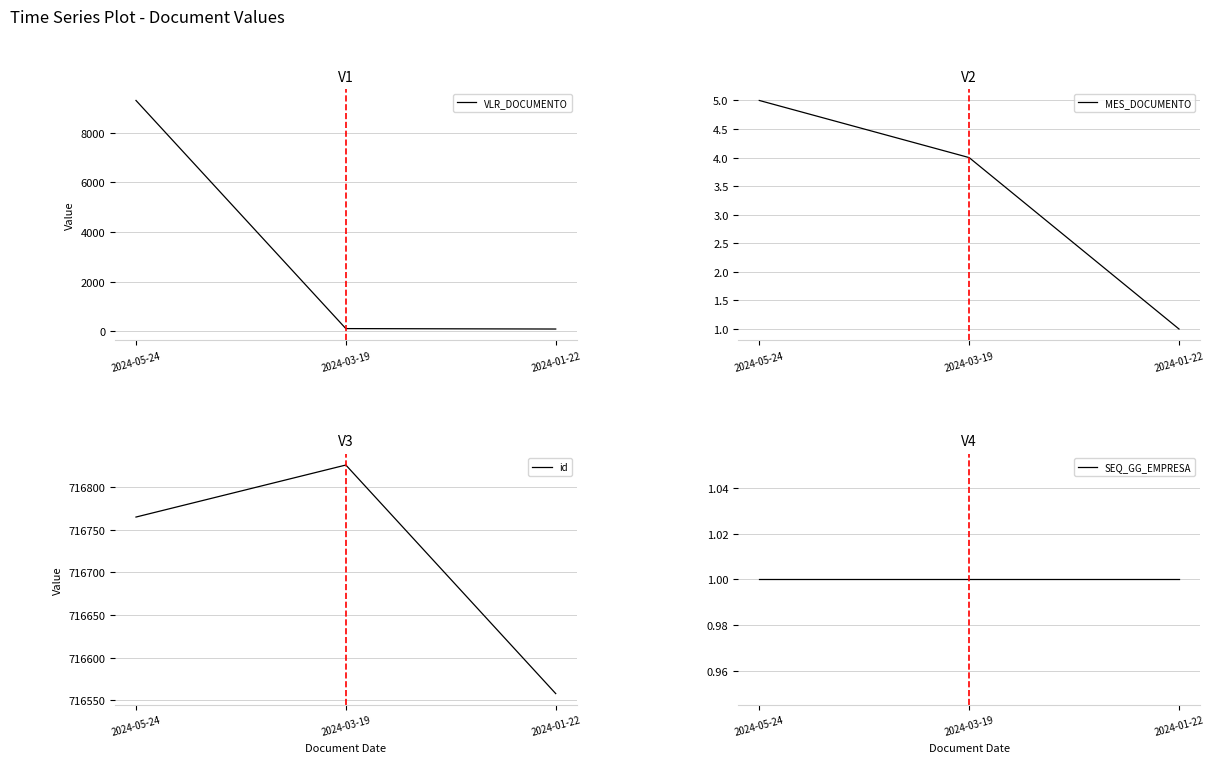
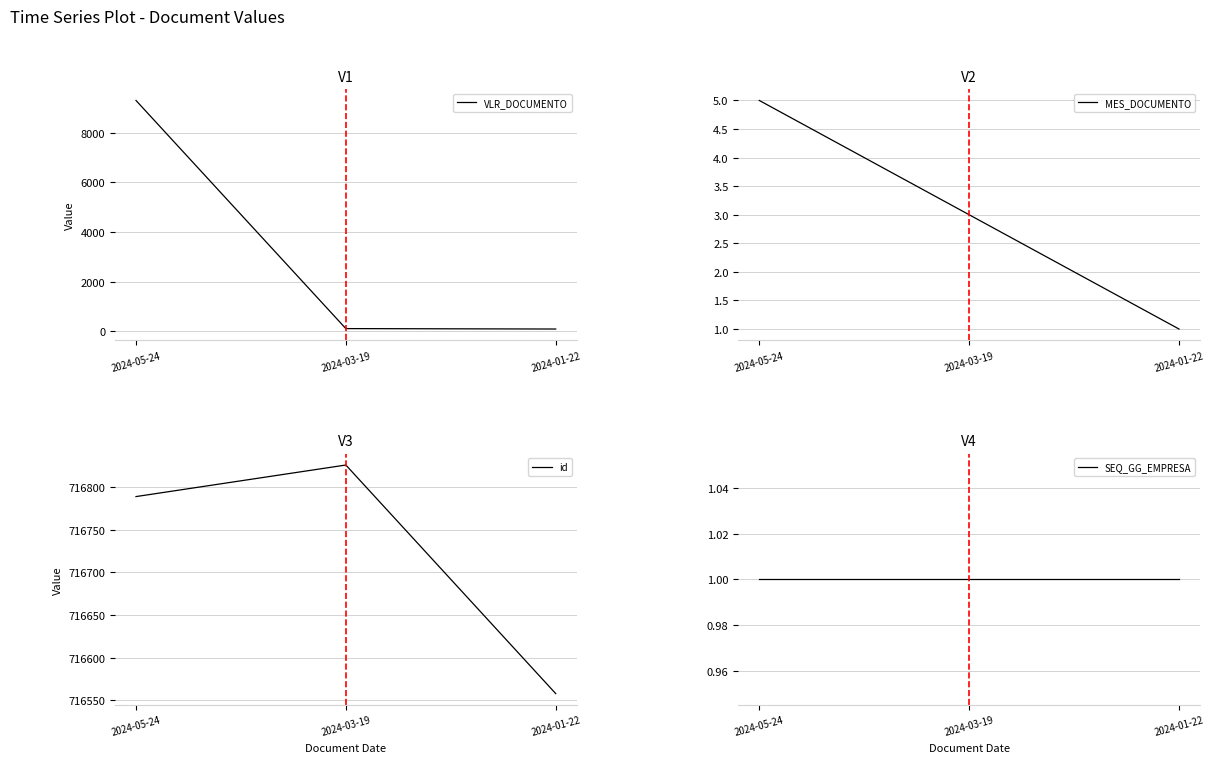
V2, 2024-03-19: 4 -> 3
V3, 2024-05-24: 716770 -> 716790
